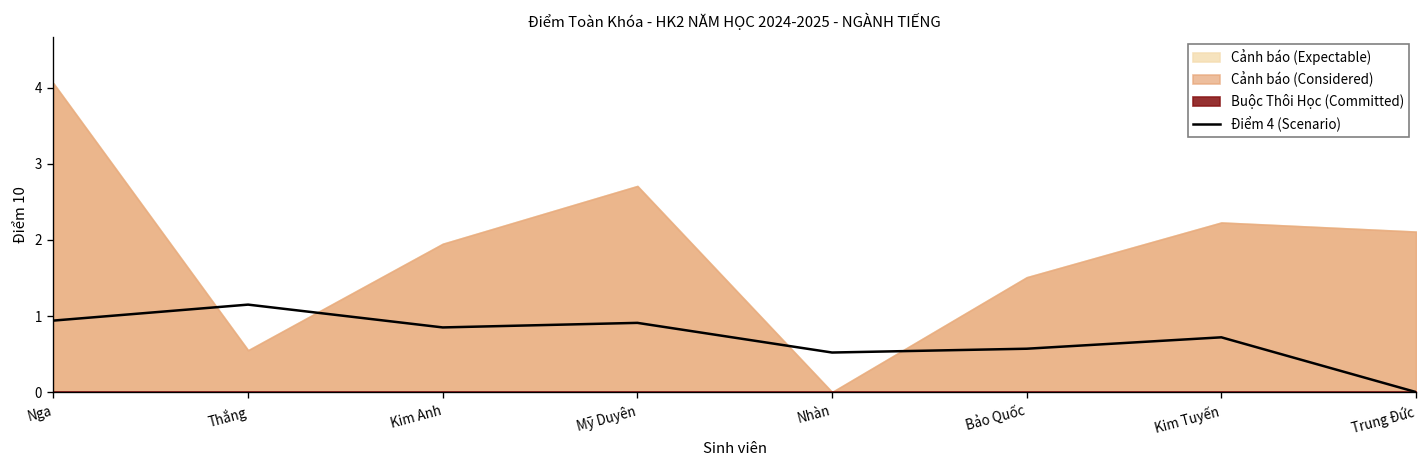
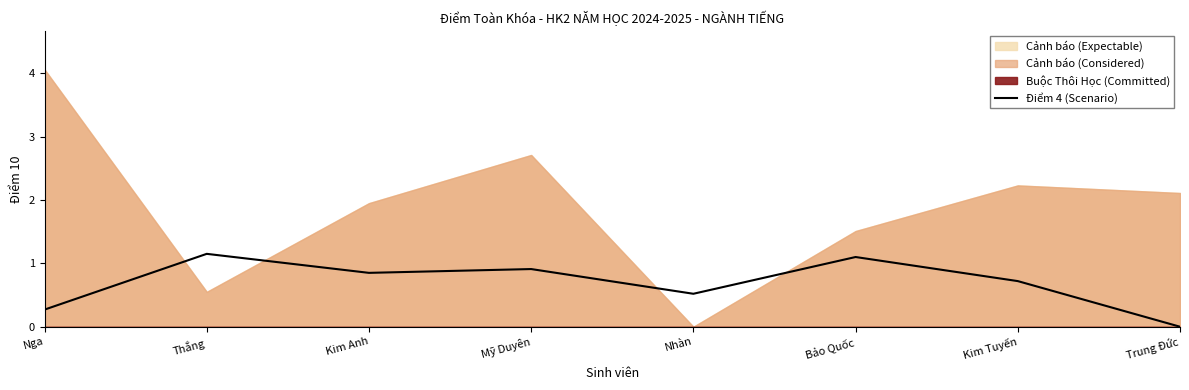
Điểm 4 (Scenario), Nga: 0.9 -> 0.3
Điểm 4 (Scenario), Bảo Quốc: 0.6 -> 1.1
